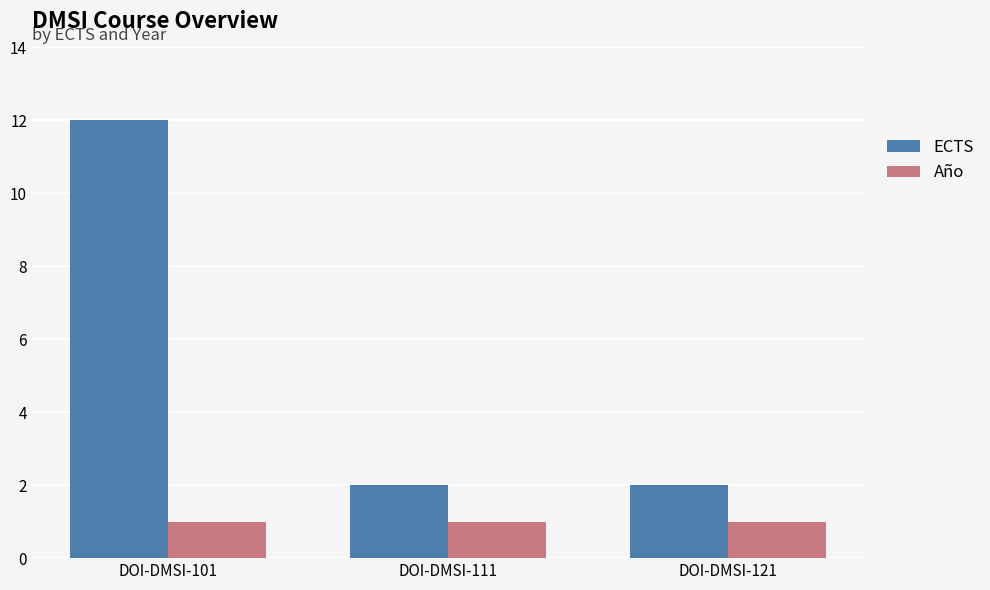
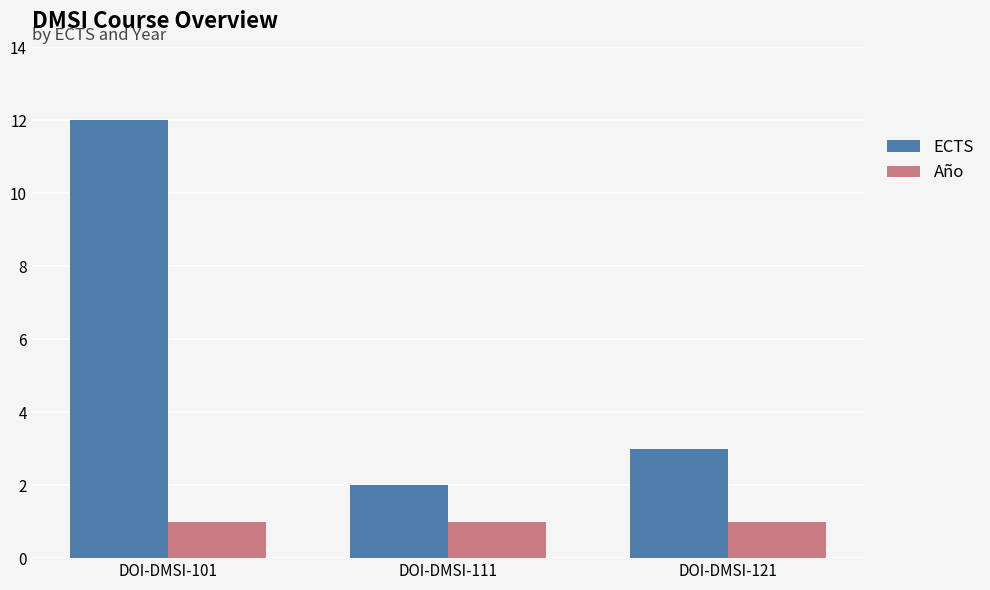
ECTS, DOI-DMSI-121: 2 -> 3
